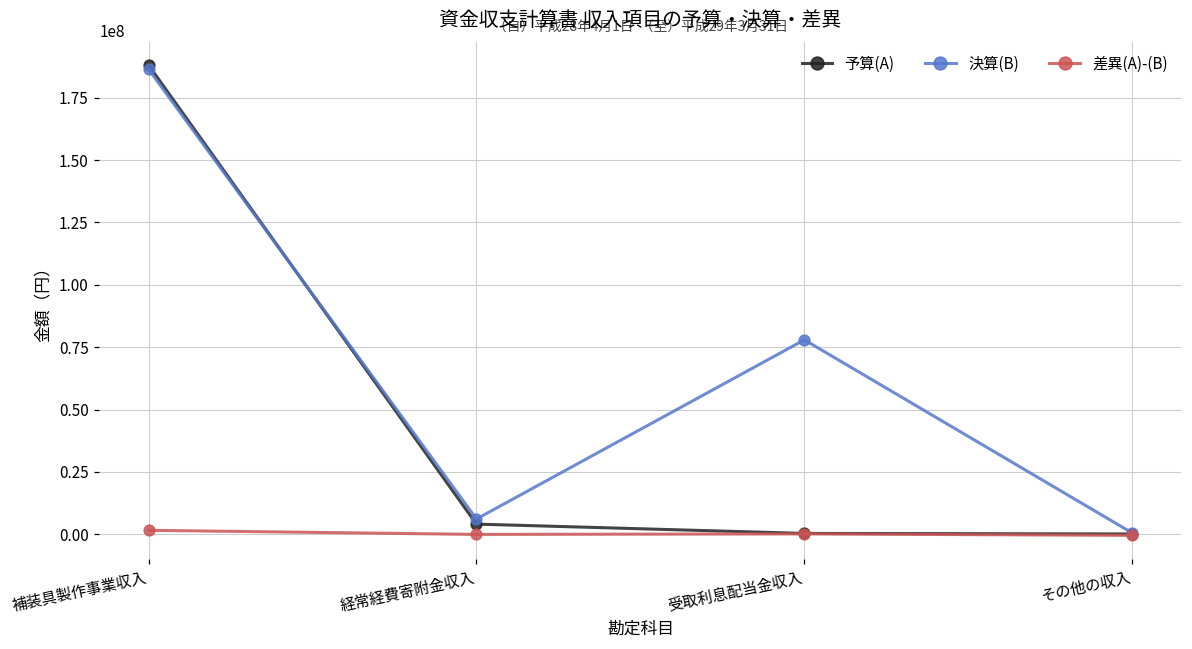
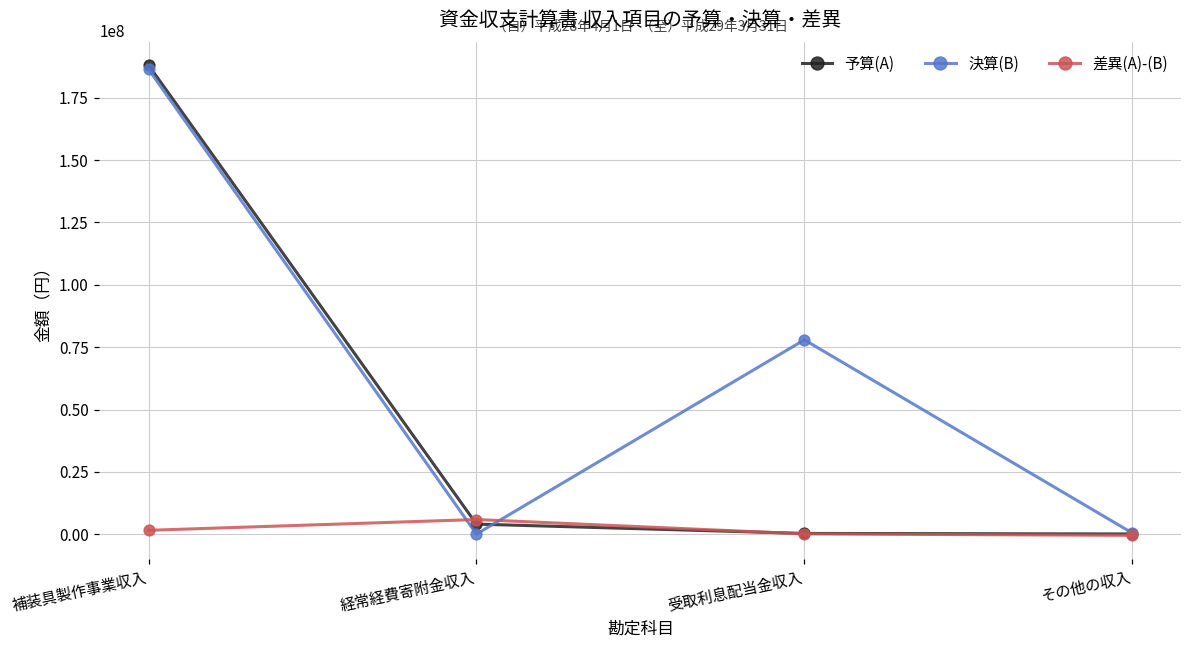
決算(B), 経常経費寄附金収入: 6000000 -> 0
差異(A)-(B), 経常経費寄附金収入: 0 -> 6000000
